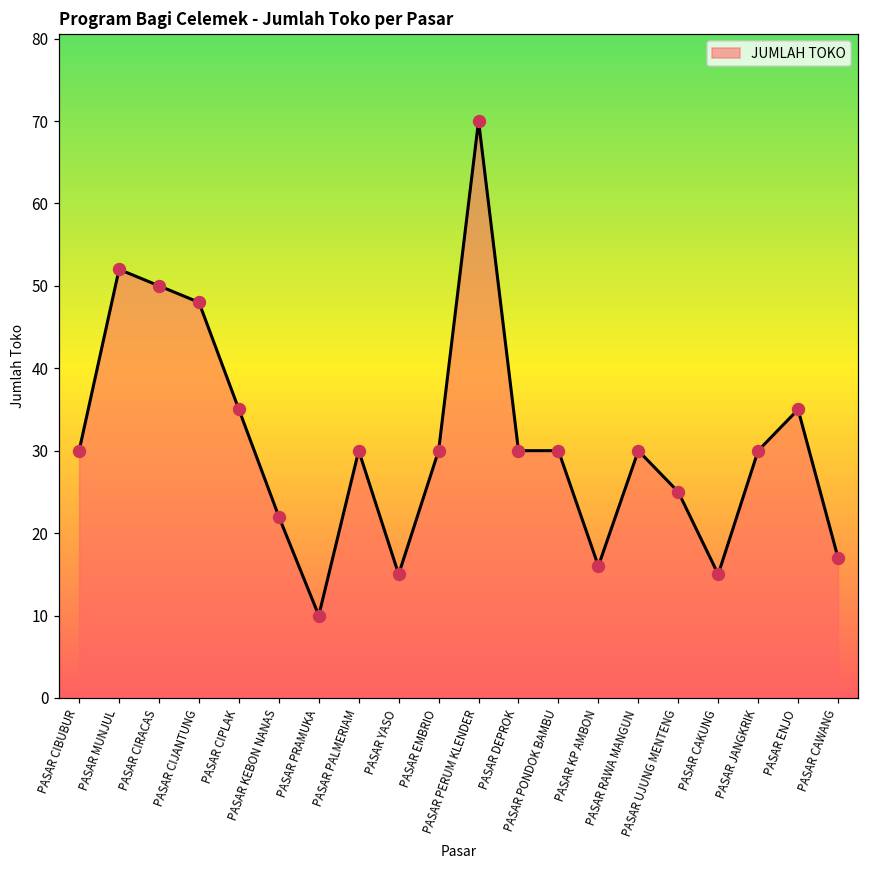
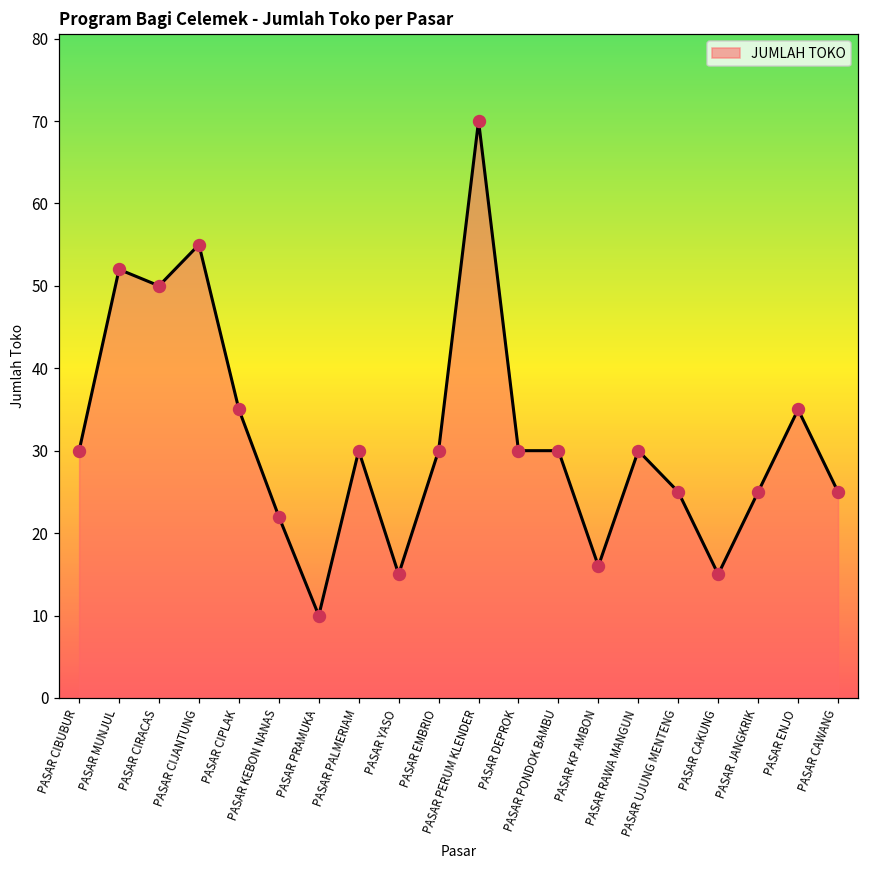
PASAR CIJANTUNG: 48 -> 55
PASAR JANGKRIK: 30 -> 25
PASAR CAWANG: 17 -> 25
